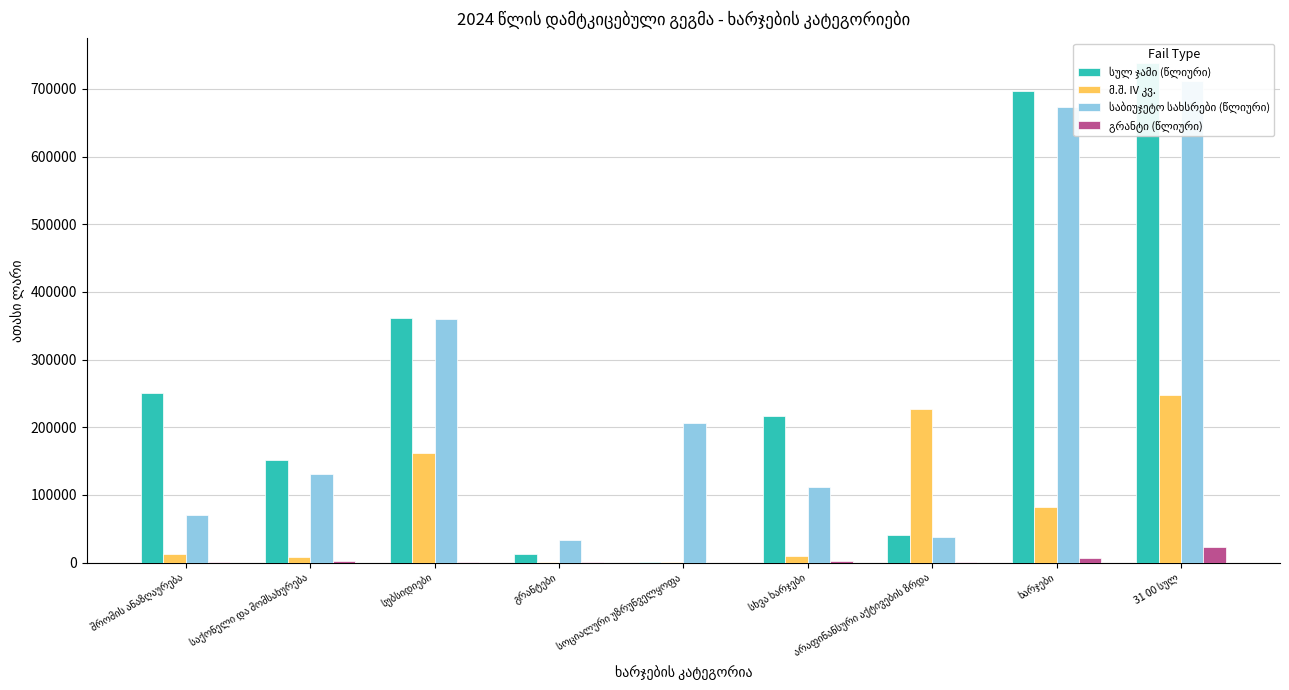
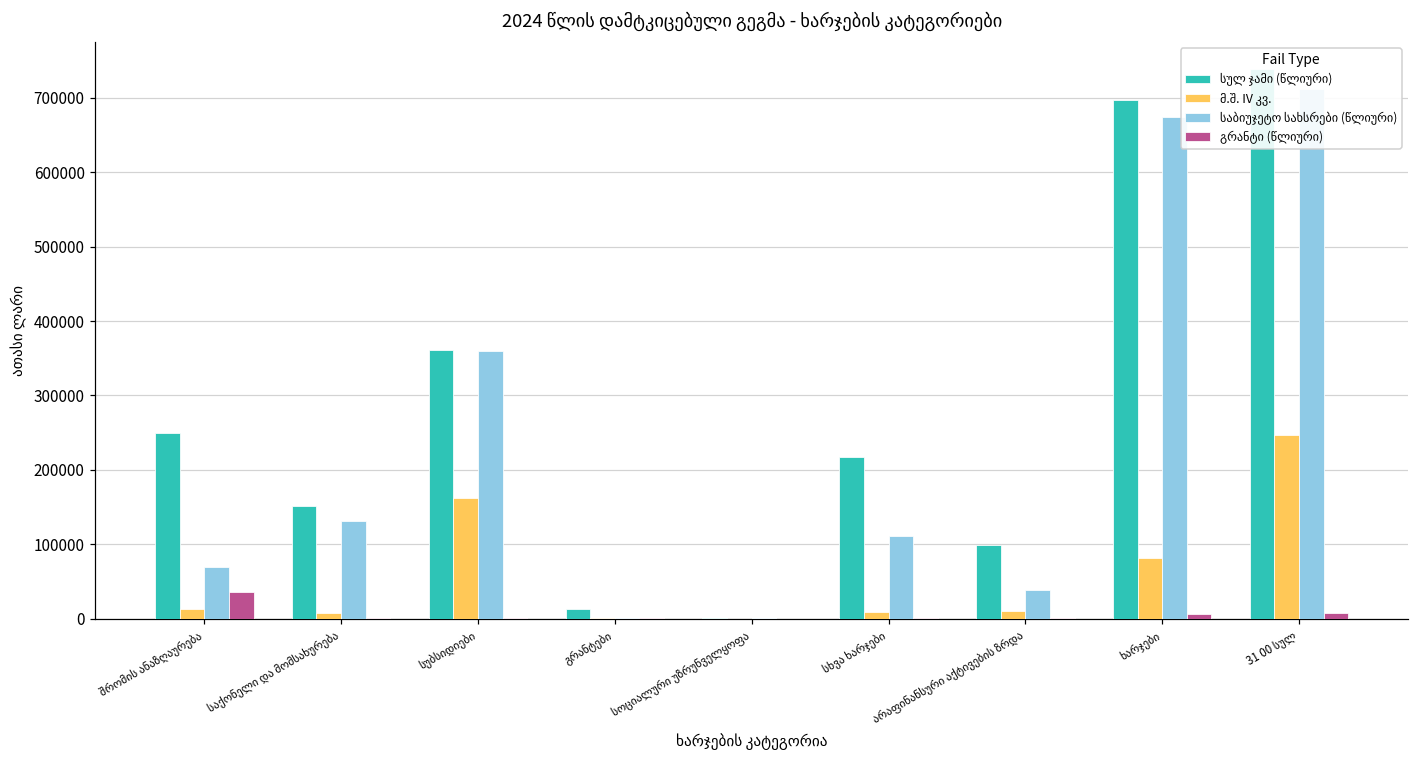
გრანტი (წლიური), შრომის ანაზღაურება: 0 -> 40000
საბიუჯეტო სახსრები (წლიური), გრანტები: 30000 -> 0
საბიუჯეტო სახსრები (წლიური), სოციალური უზრუნველყოფა: 210000 -> 0
სულ ჯამი (წლიური), არაფინანსური აქტივების ზრდა: 40000 -> 100000
მ.შ. IV კვ., არაფინანსური აქტივების ზრდა: 230000 -> 10000
გრანტი (წლიური), 31 00 სულ: 20000 -> 10000
